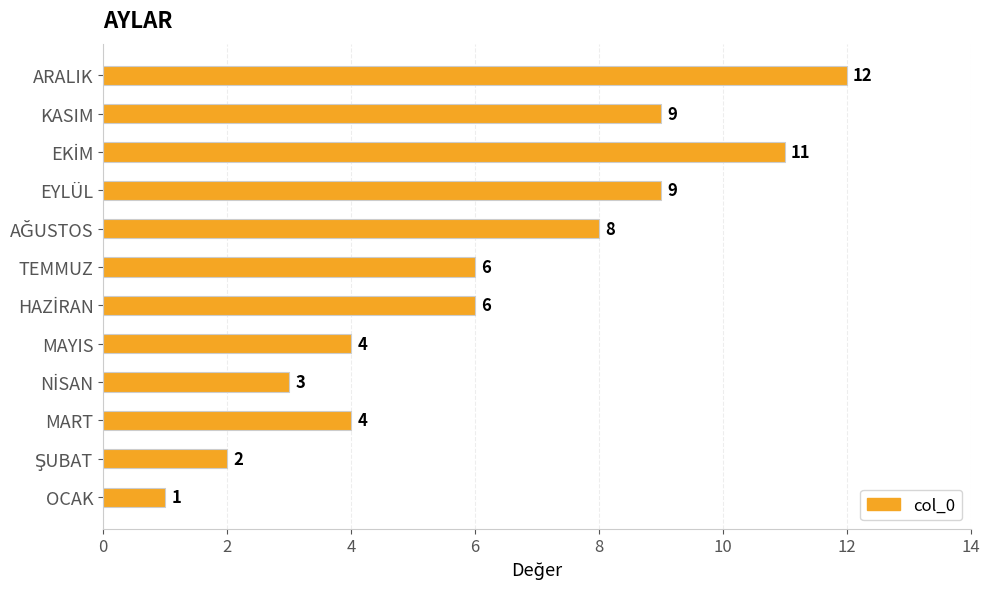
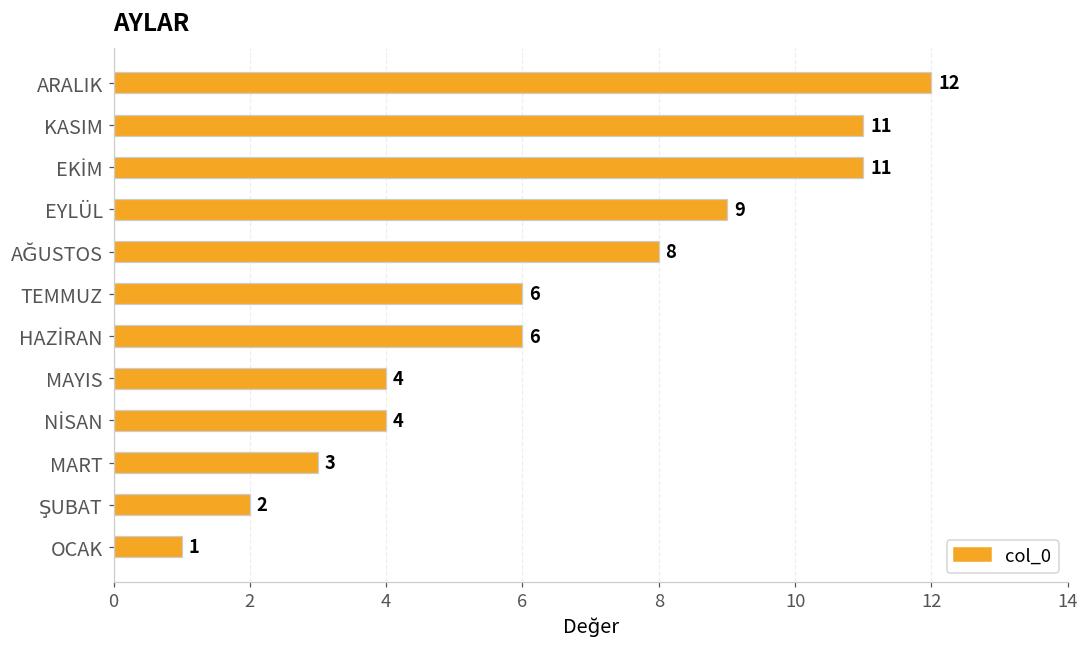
KASIM: 9 -> 11
NİSAN: 3 -> 4
MART: 4 -> 3
